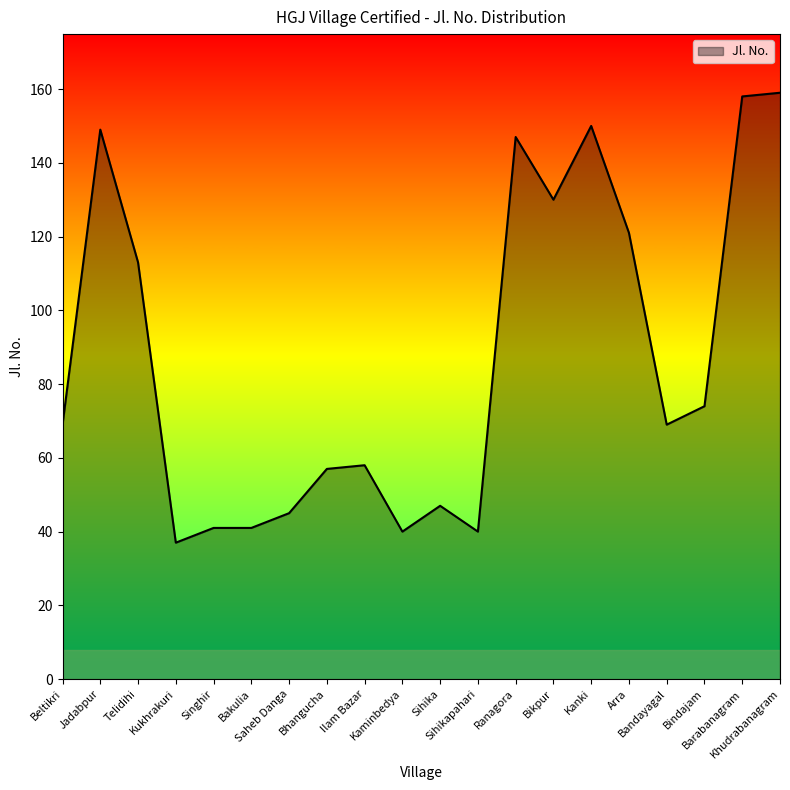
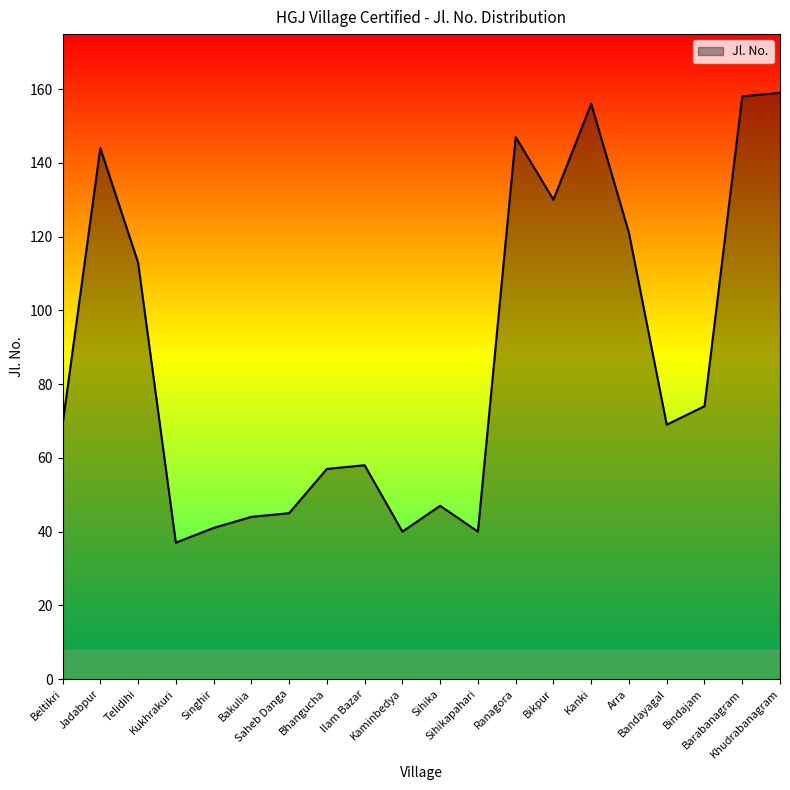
Jadabpur: 149 -> 144
Bakulia: 41 -> 44
Kanki: 150 -> 156
